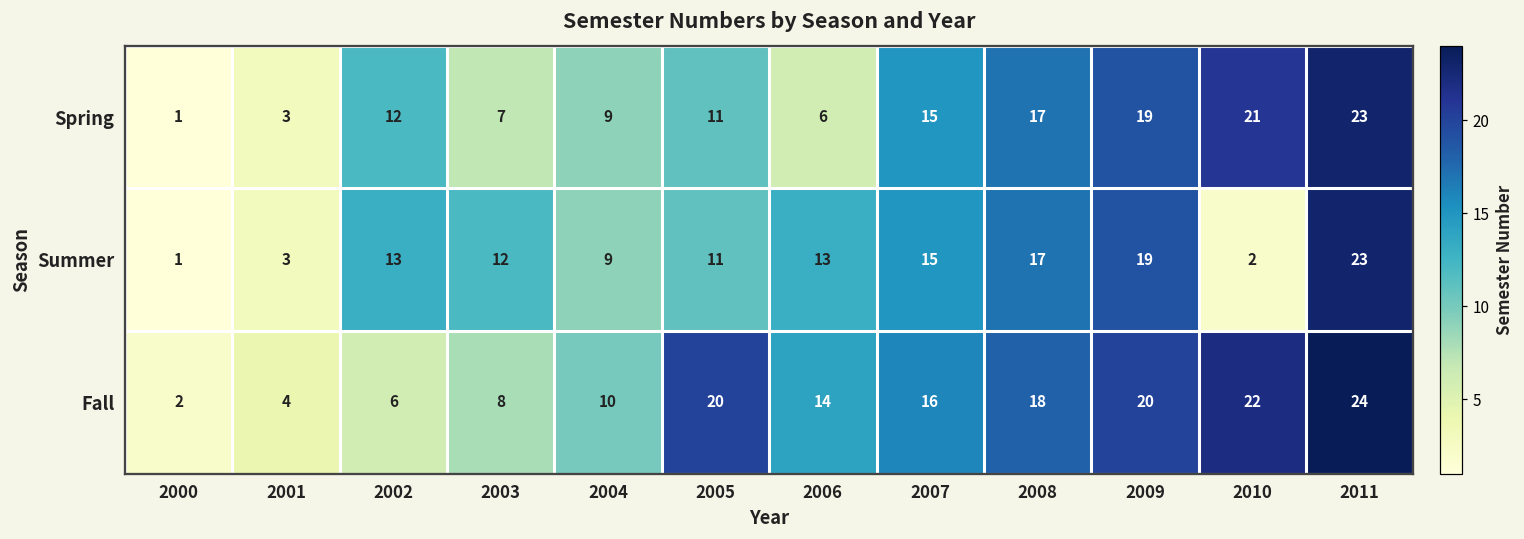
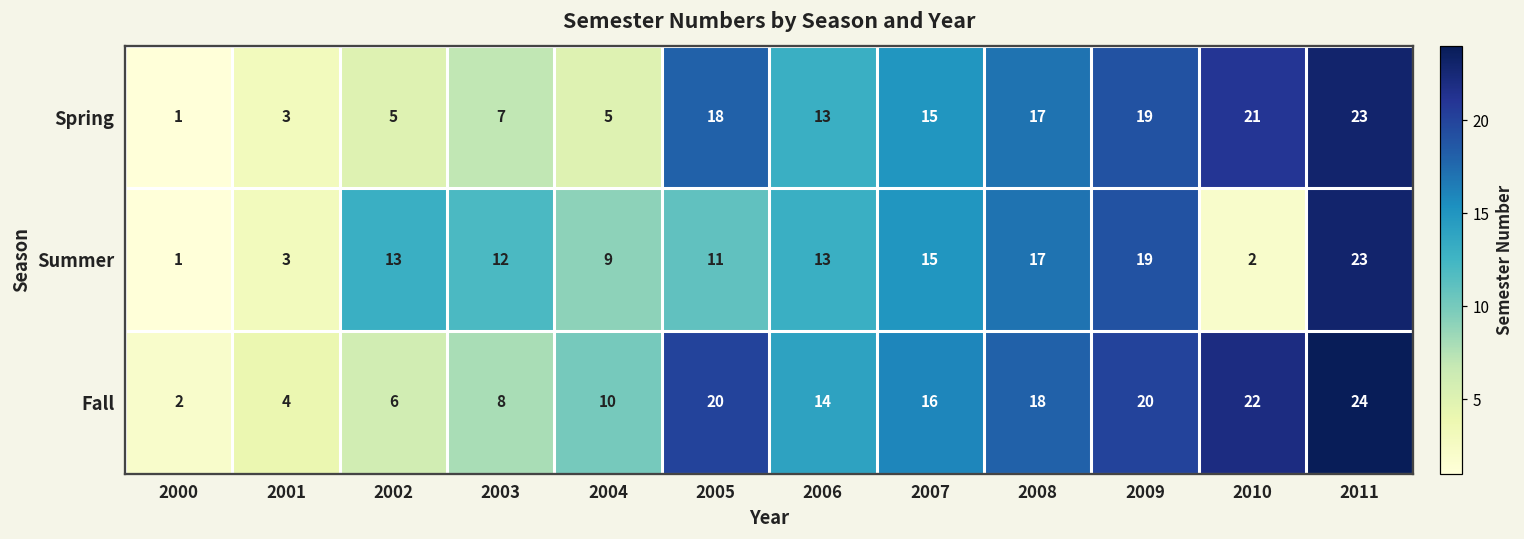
Spring, 2002: 12 -> 5
Spring, 2004: 9 -> 5
Spring, 2005: 11 -> 18
Spring, 2006: 6 -> 13
